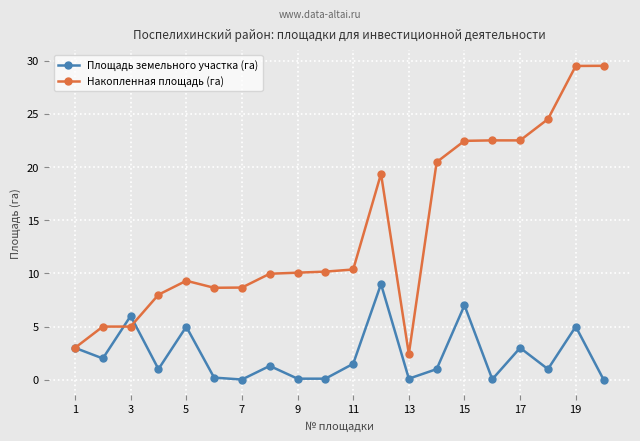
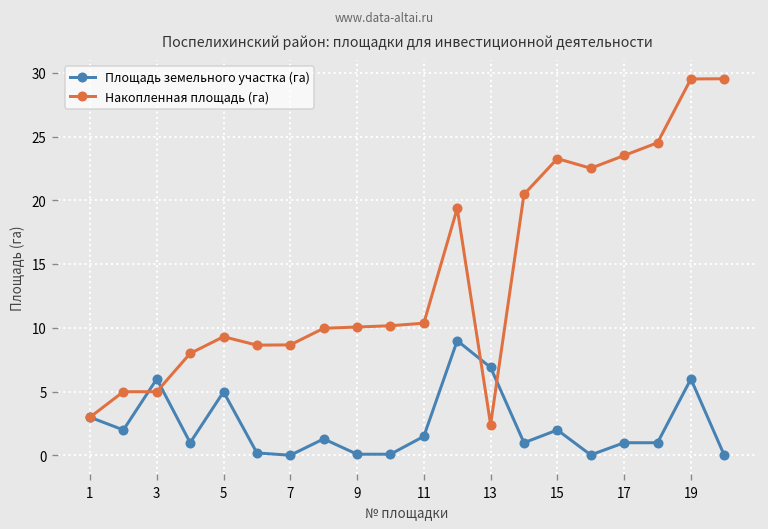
Площадь земельного участка (га), 13: 0.1 -> 6.9
Площадь земельного участка (га), 15: 7 -> 2
Накопленная площадь (га), 15: 22.5 -> 23.3
Площадь земельного участка (га), 17: 3 -> 1
Накопленная площадь (га), 17: 22.5 -> 23.5
Площадь земельного участка (га), 19: 5 -> 6
